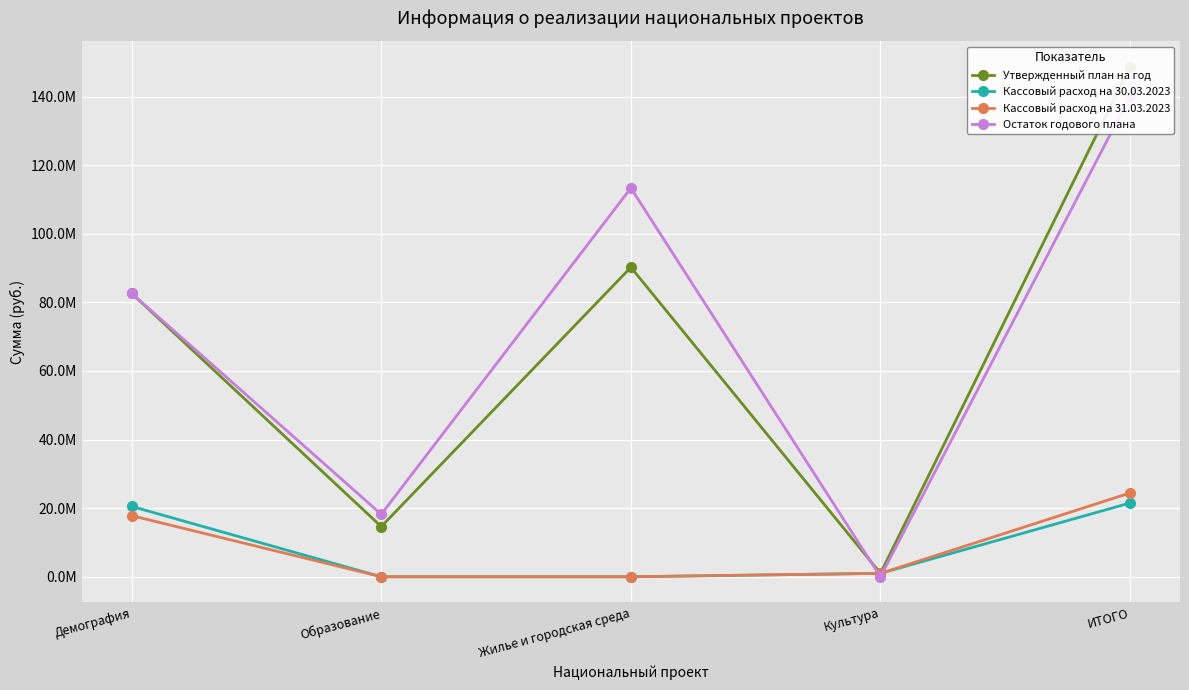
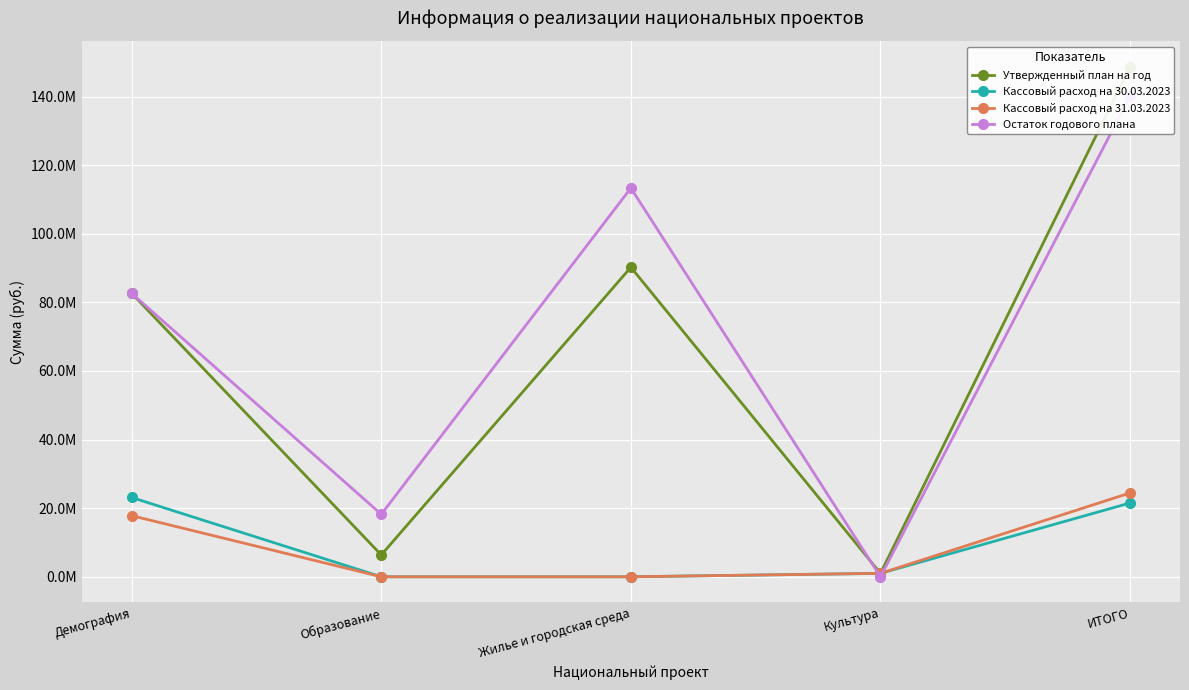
Кассовый расход на 30.03.2023, Демография: 21000000 -> 23000000
Утвержденный план на год, Образование: 15000000 -> 6000000
